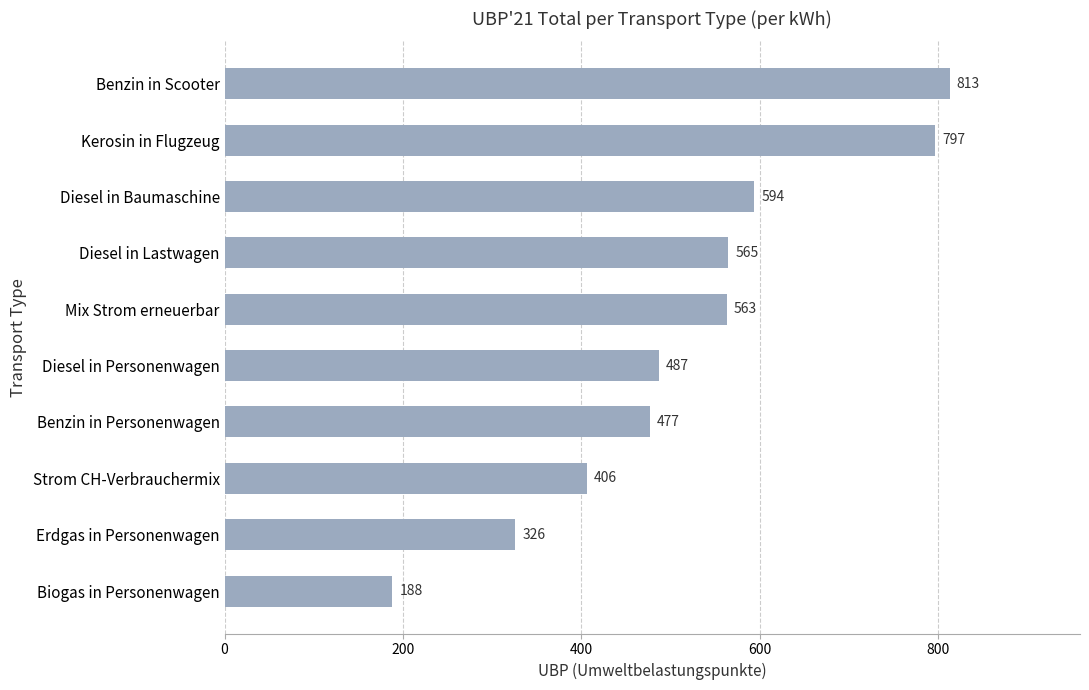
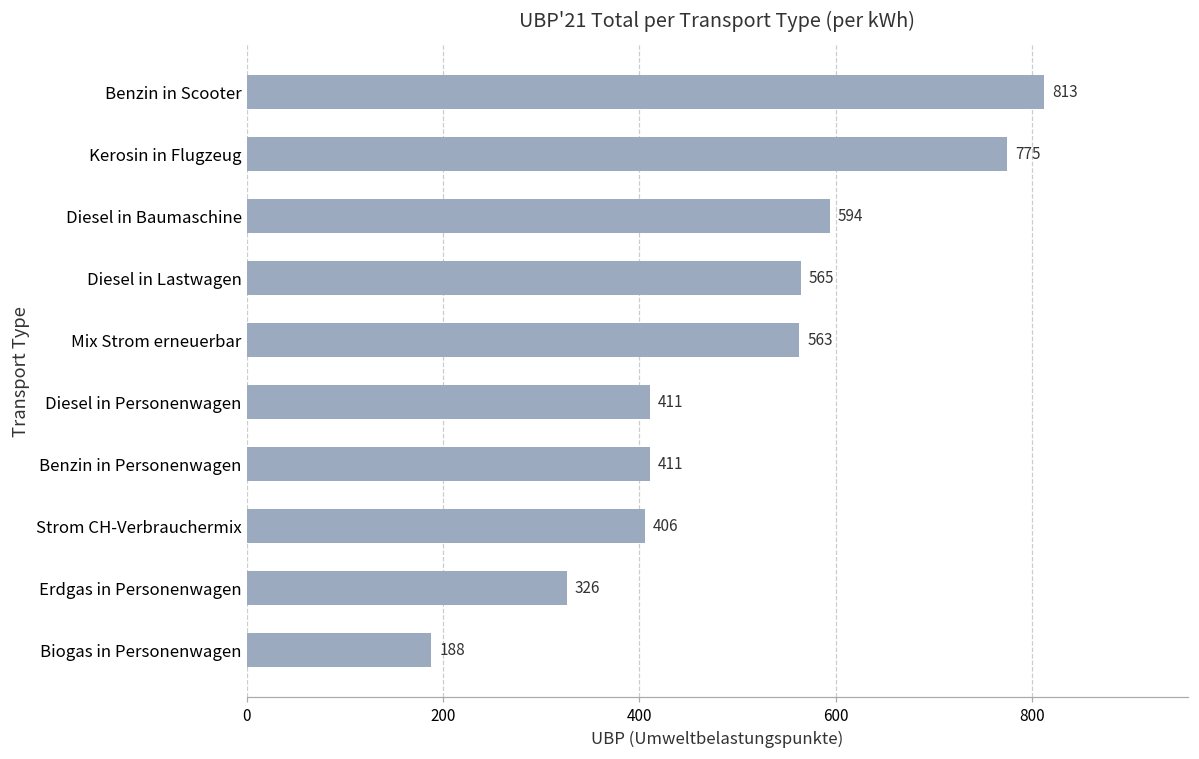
Kerosin in Flugzeug: 797 -> 775
Diesel in Personenwagen: 487 -> 411
Benzin in Personenwagen: 477 -> 411
